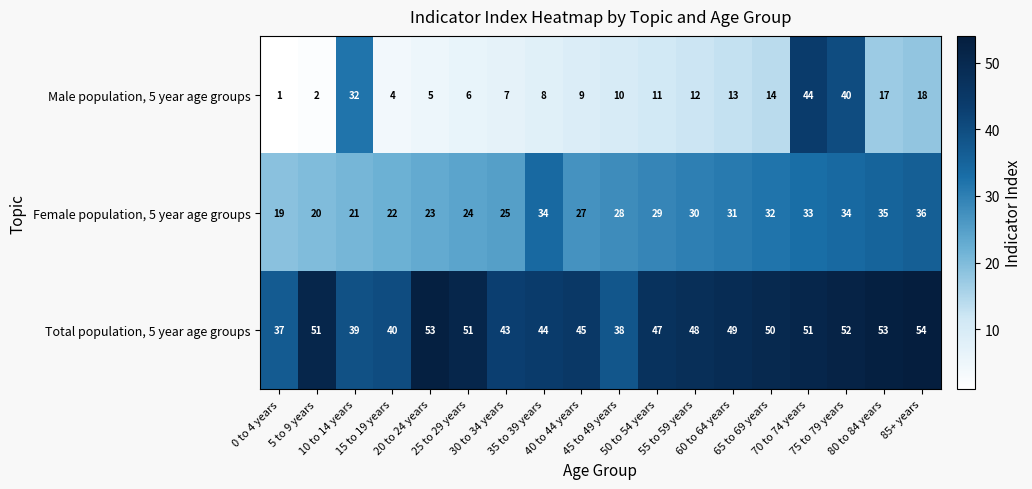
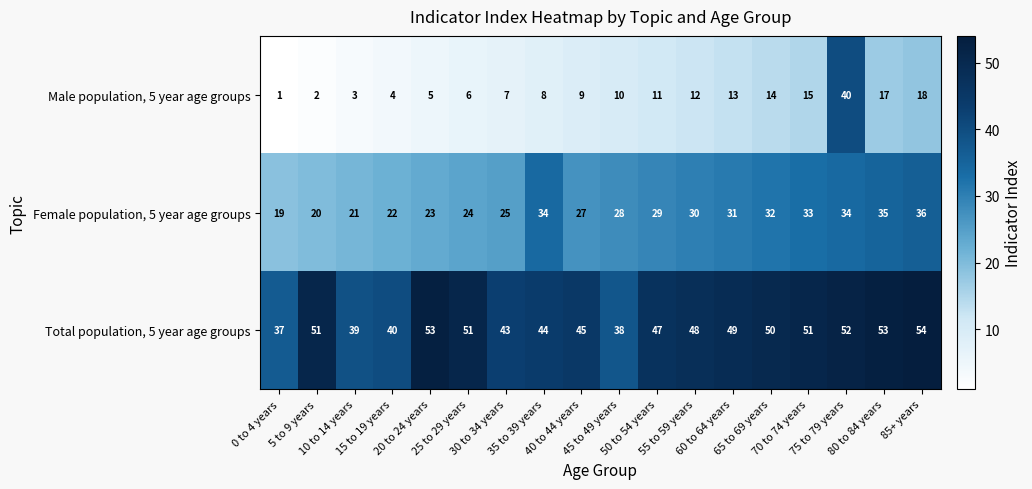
Male population, 5 year age groups, 10 to 14 years: 32 -> 3
Male population, 5 year age groups, 70 to 74 years: 44 -> 15
